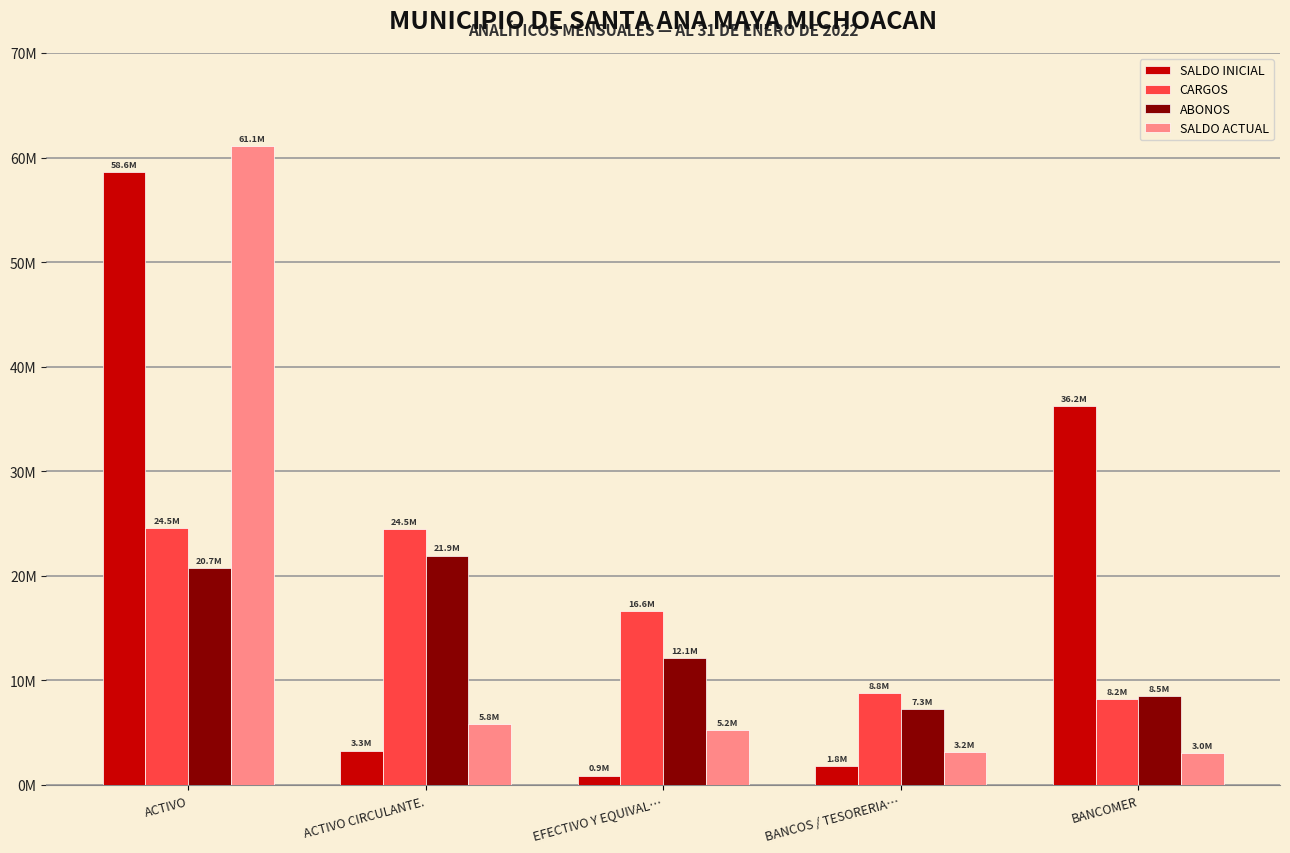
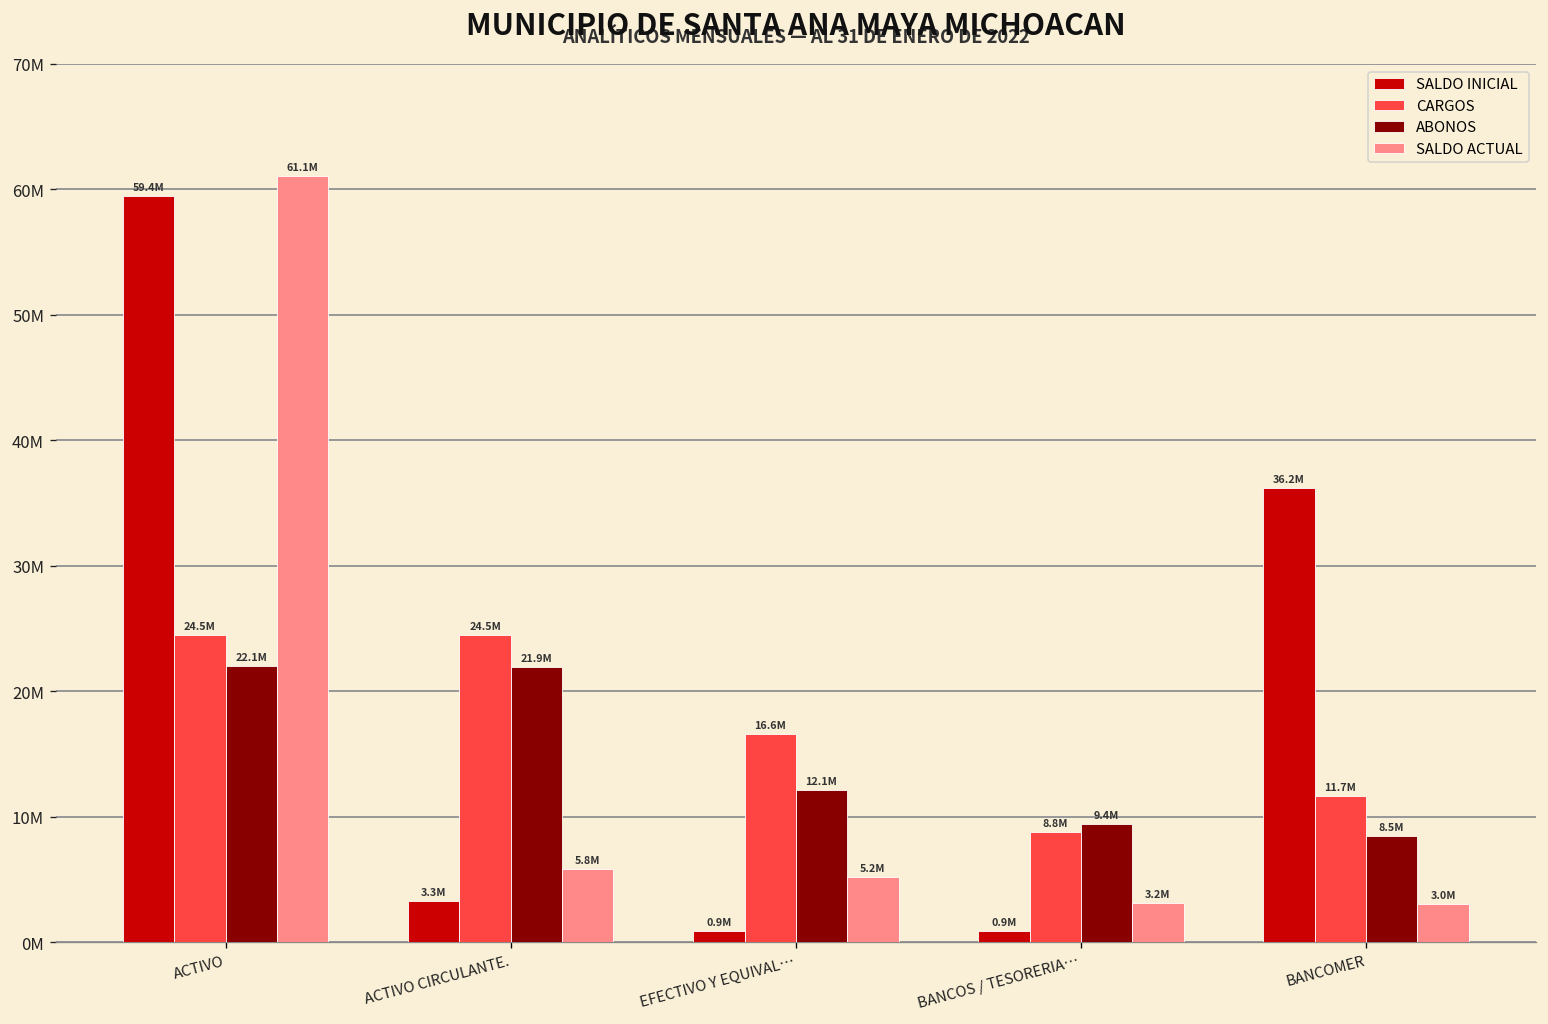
SALDO INICIAL, ACTIVO: 58.6M -> 59.4M
ABONOS, ACTIVO: 20.7M -> 22.1M
SALDO INICIAL, BANCOS / TESORERIA…: 1.8M -> 0.9M
ABONOS, BANCOS / TESORERIA…: 7.3M -> 9.4M
CARGOS, BANCOMER: 8.2M -> 11.7M
